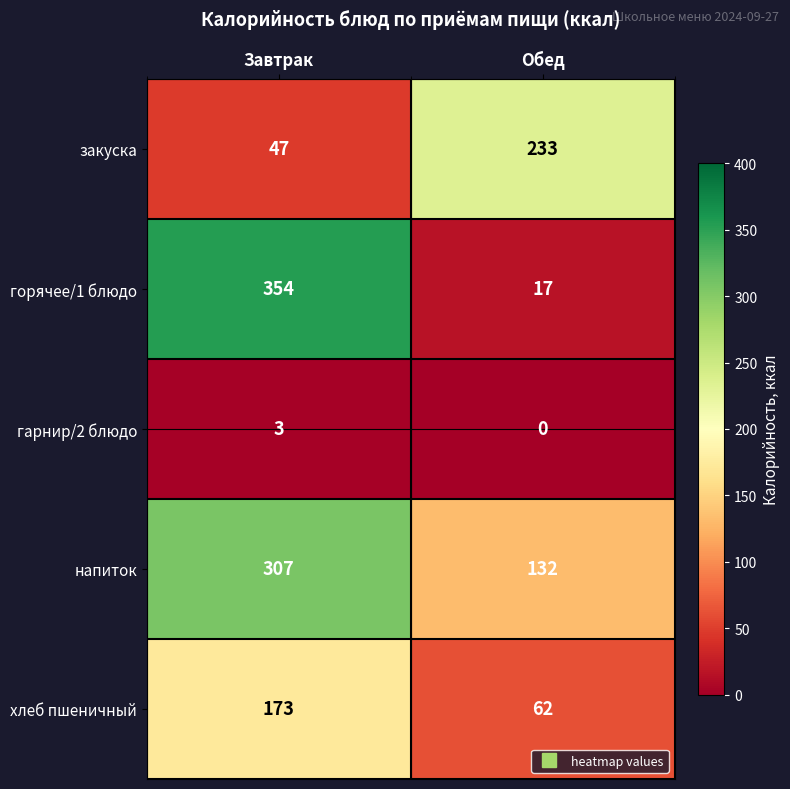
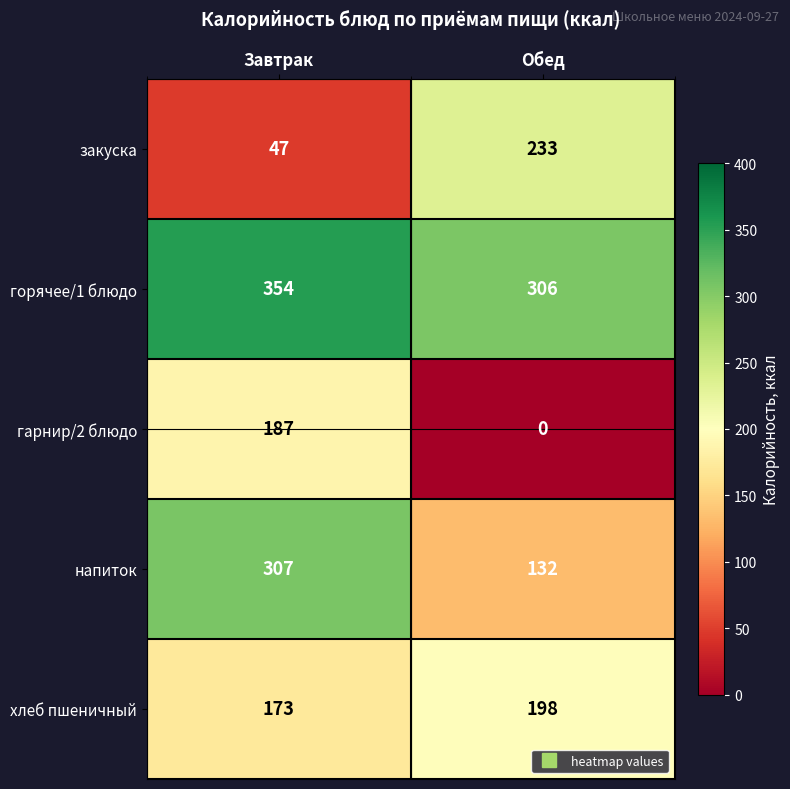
горячее/1 блюдо, Обед: 17 -> 306
гарнир/2 блюдо, Завтрак: 3 -> 187
хлеб пшеничный, Обед: 62 -> 198
